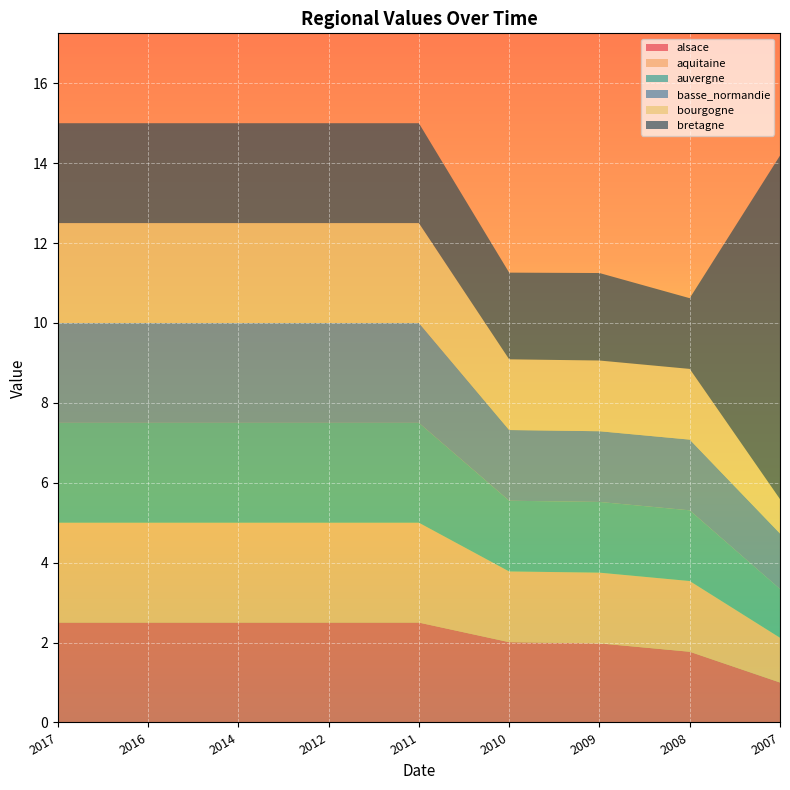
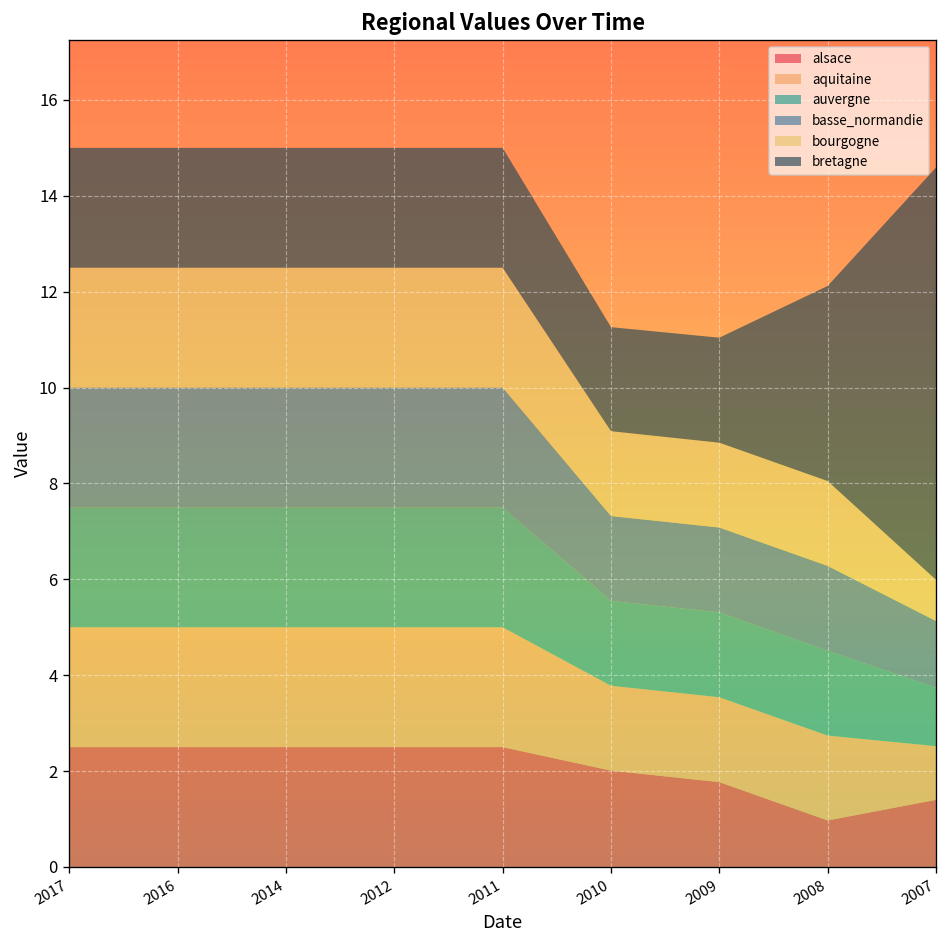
alsace, 2009: 2.0 -> 1.8
alsace, 2008: 1.8 -> 1.0
bretagne, 2008: 1.8 -> 4.1
alsace, 2007: 1.0 -> 1.4
